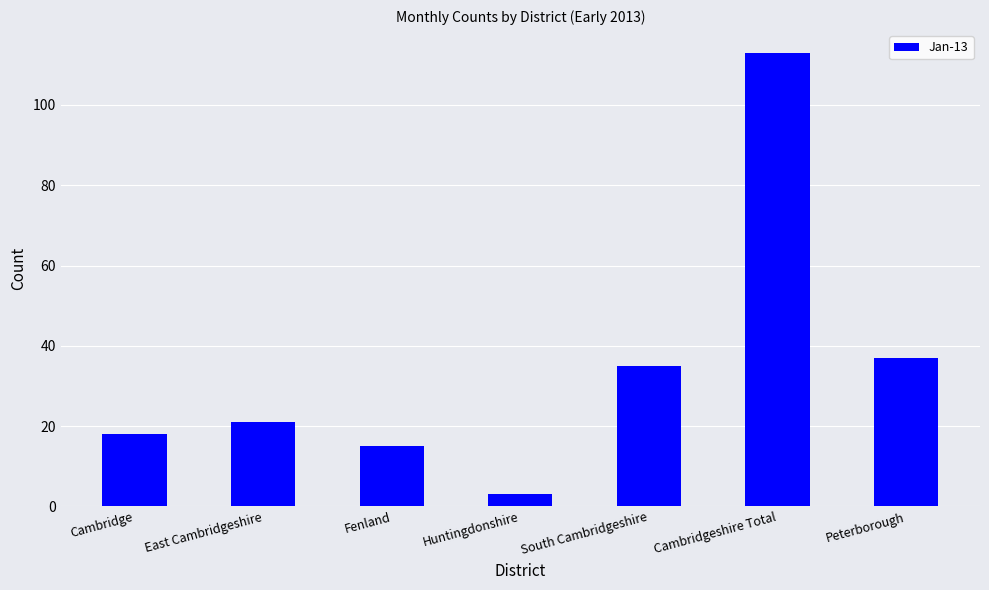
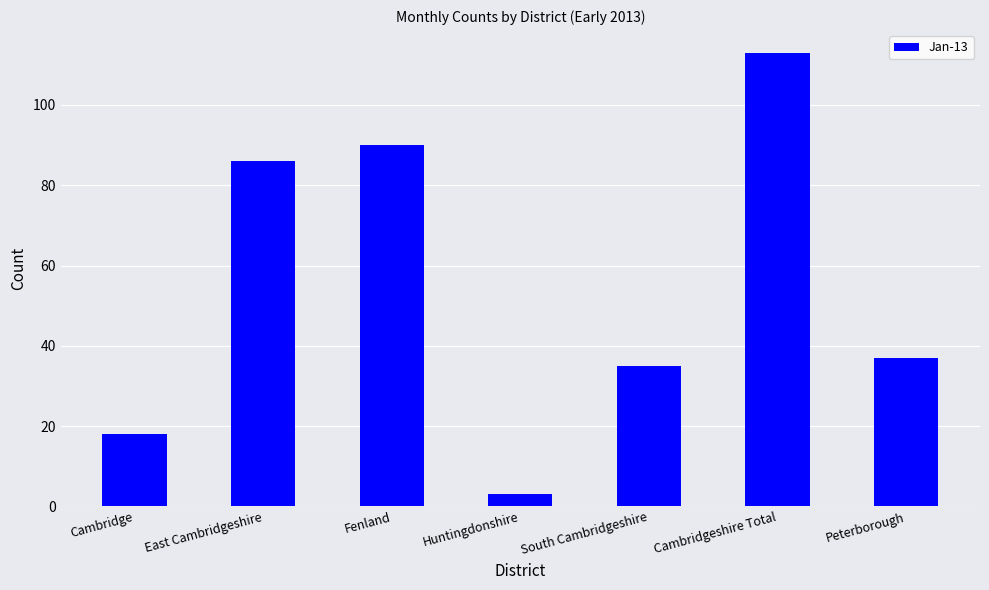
East Cambridgeshire: 21 -> 86
Fenland: 15 -> 90
